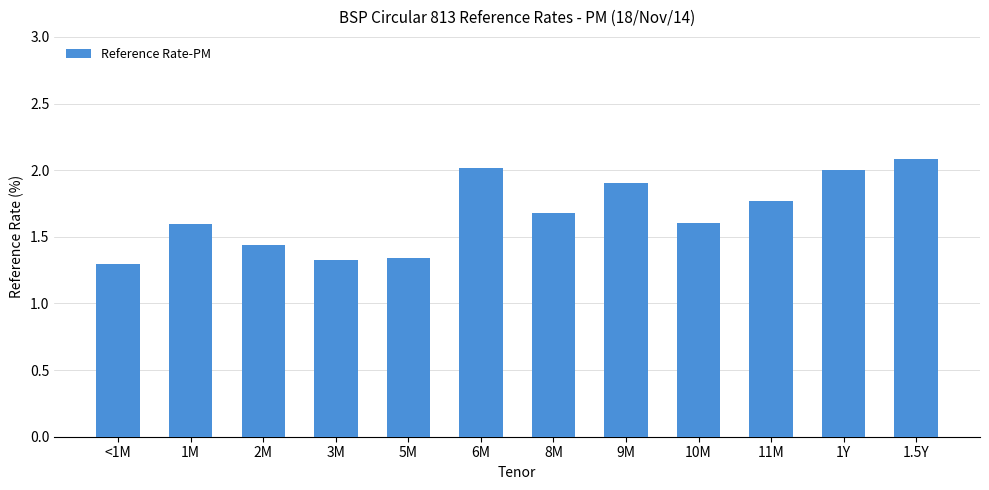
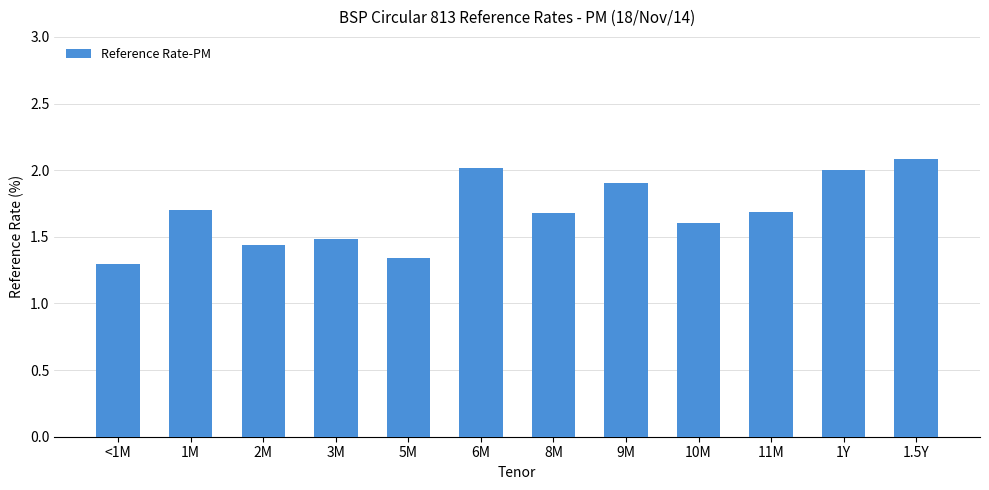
1M: 1.59 -> 1.70
3M: 1.33 -> 1.48
11M: 1.77 -> 1.69
